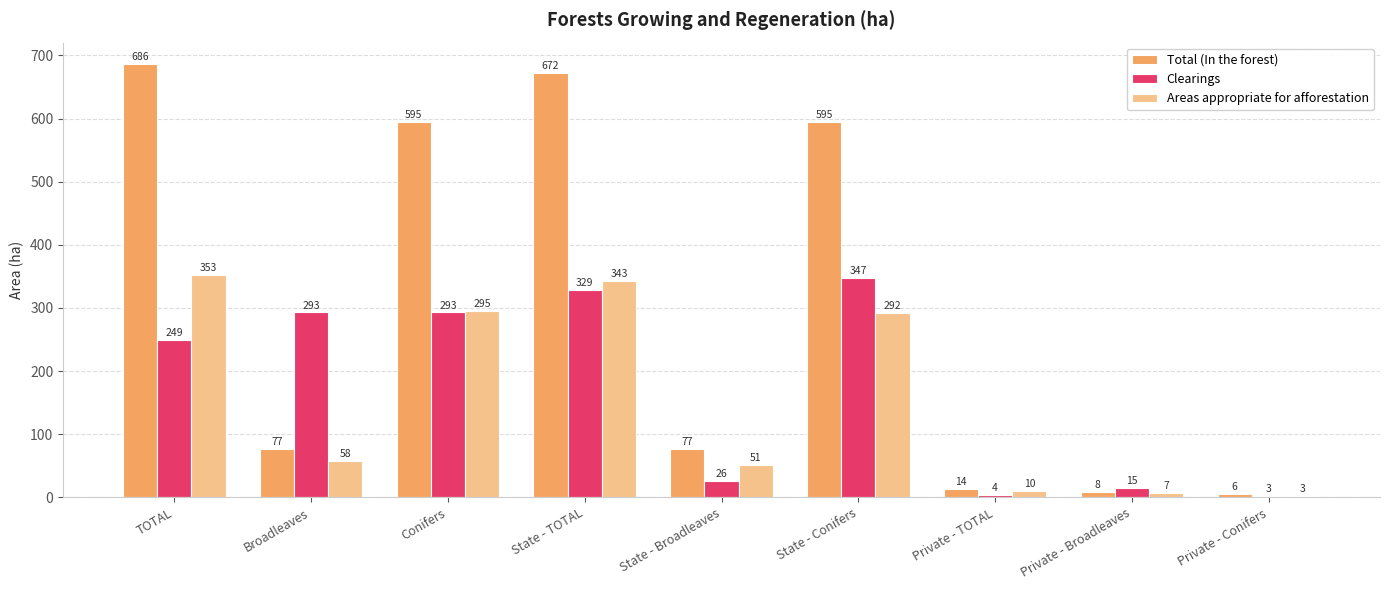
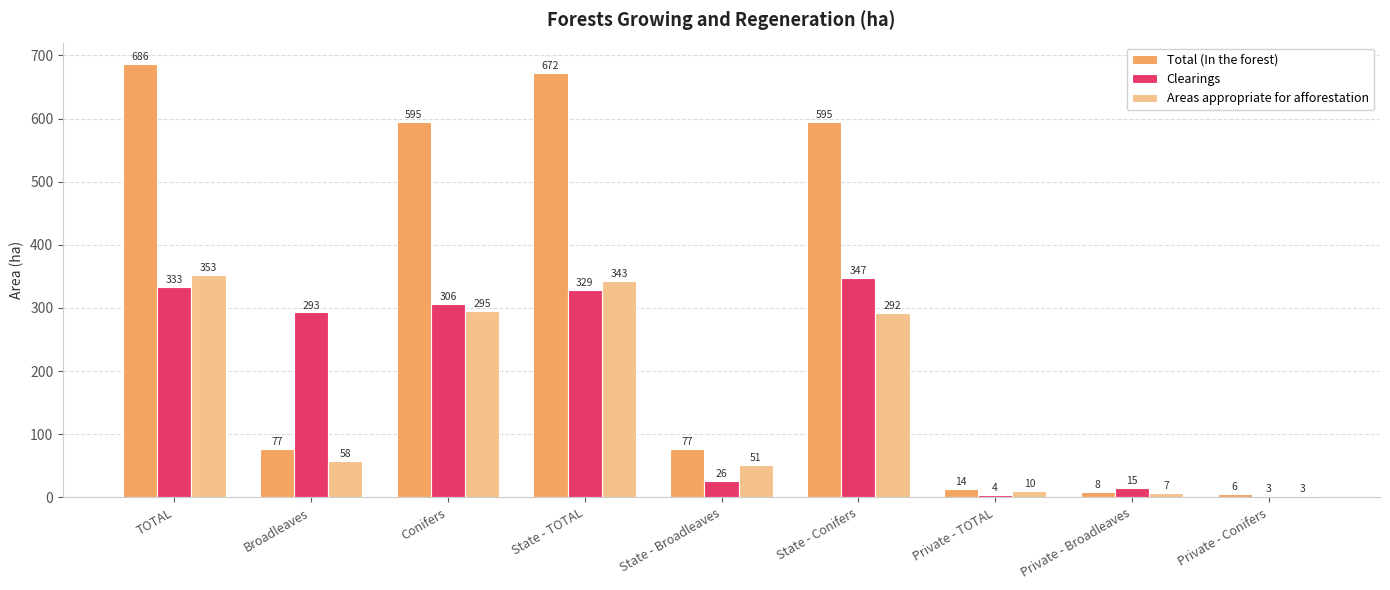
Clearings, TOTAL: 249 -> 333
Clearings, Conifers: 293 -> 306
